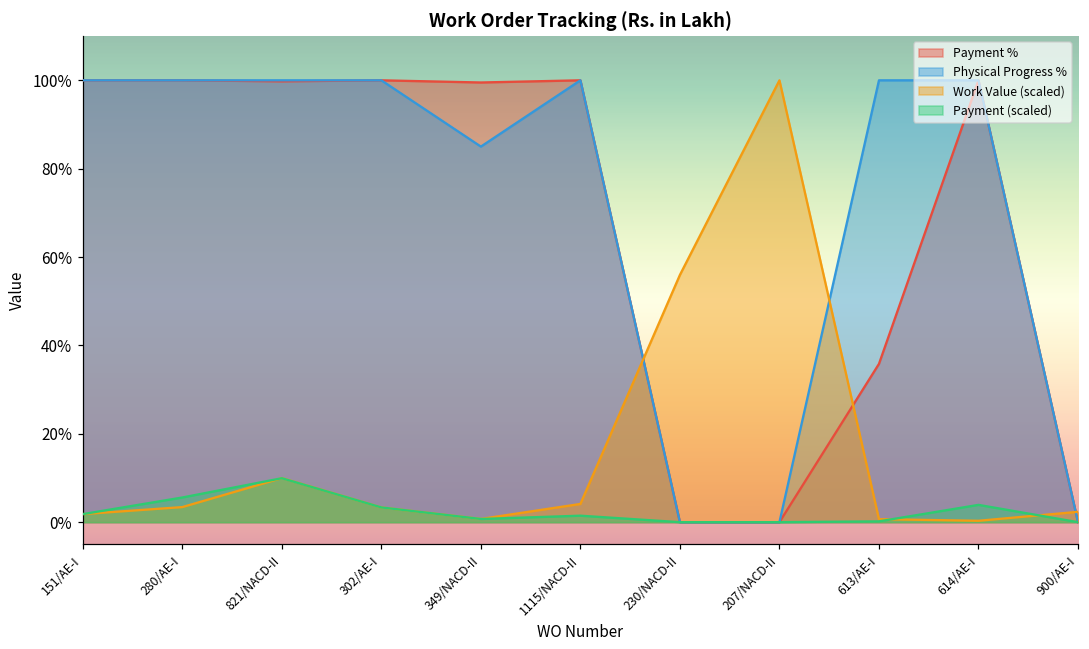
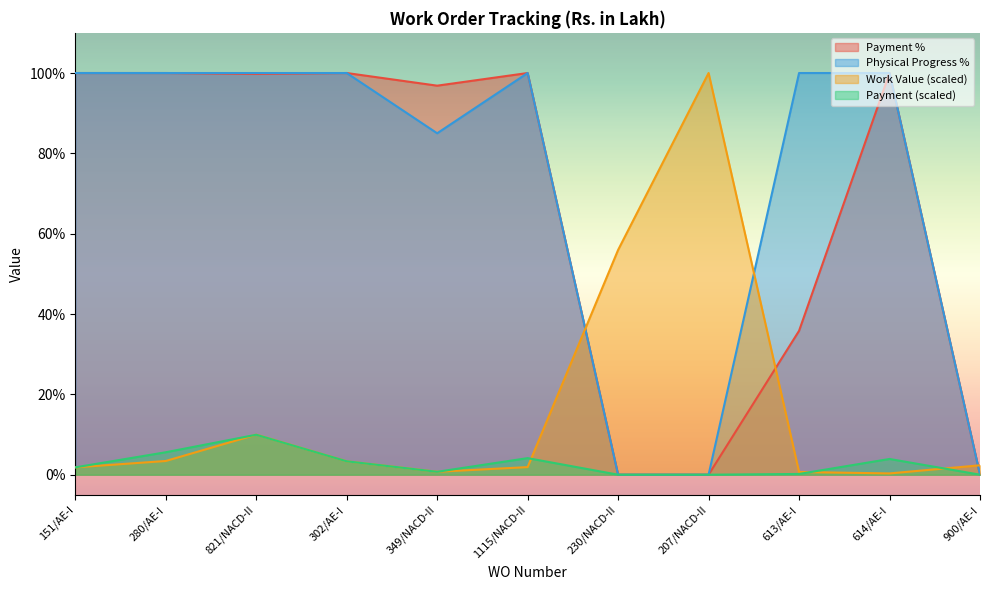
Payment %, 349/NACD-II: 100% -> 97%
Work Value (scaled), 1115/NACD-II: 4% -> 2%
Payment (scaled), 1115/NACD-II: 1% -> 4%
